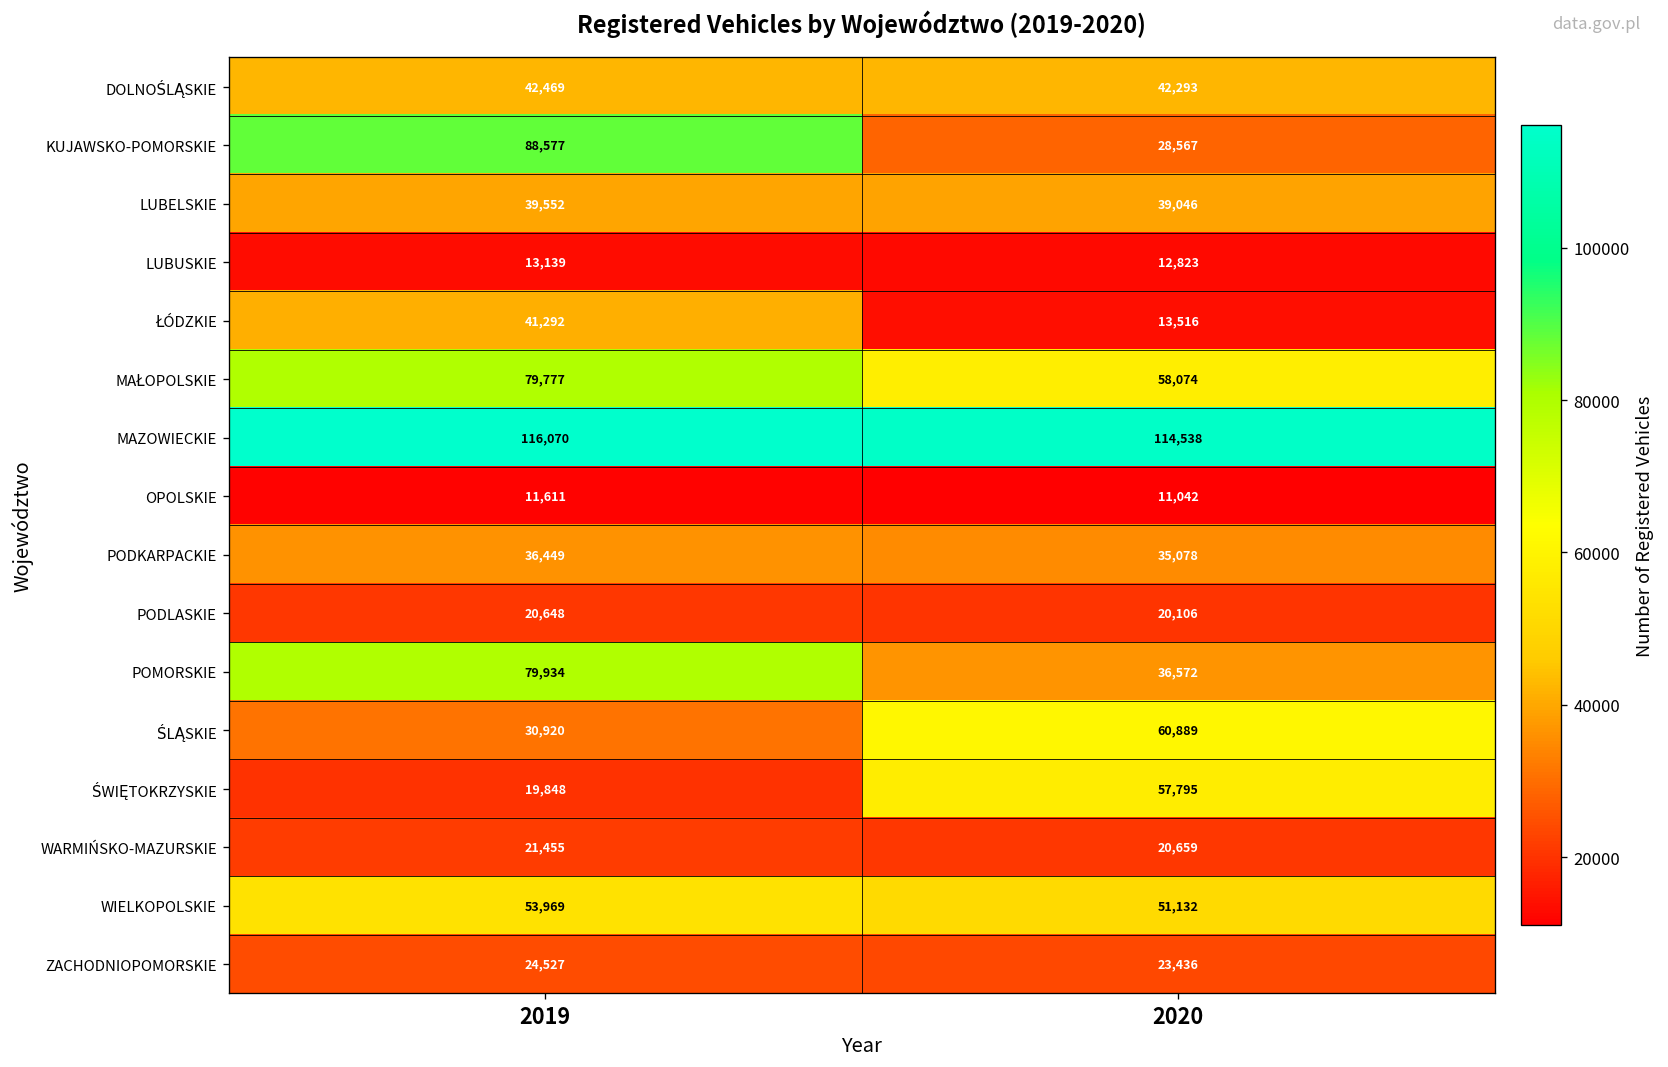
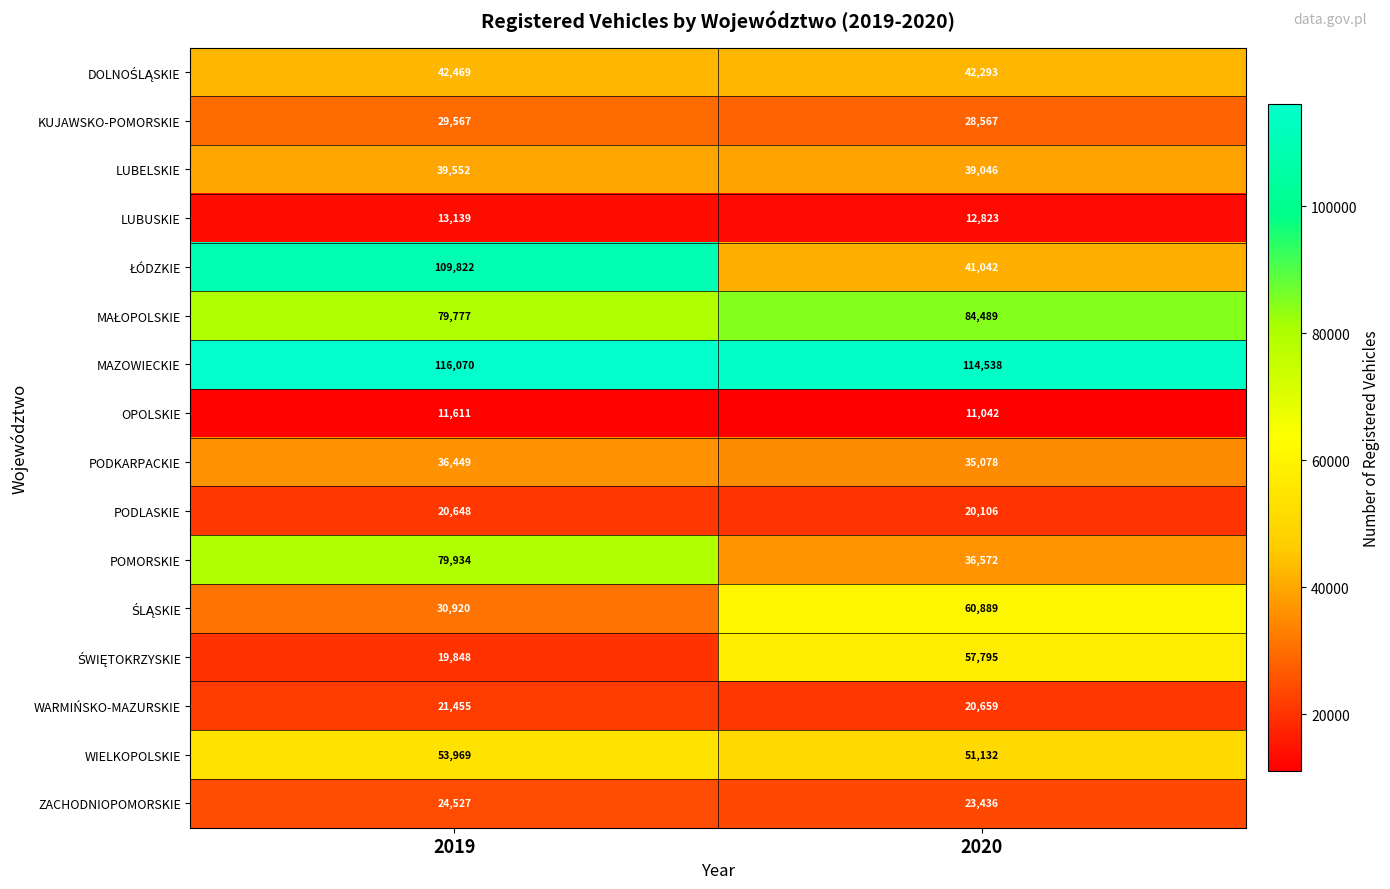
KUJAWSKO-POMORSKIE, 2019: 88,577 -> 29,567
ŁÓDZKIE, 2019: 41,292 -> 109,822
ŁÓDZKIE, 2020: 13,516 -> 41,042
MAŁOPOLSKIE, 2020: 58,074 -> 84,489
